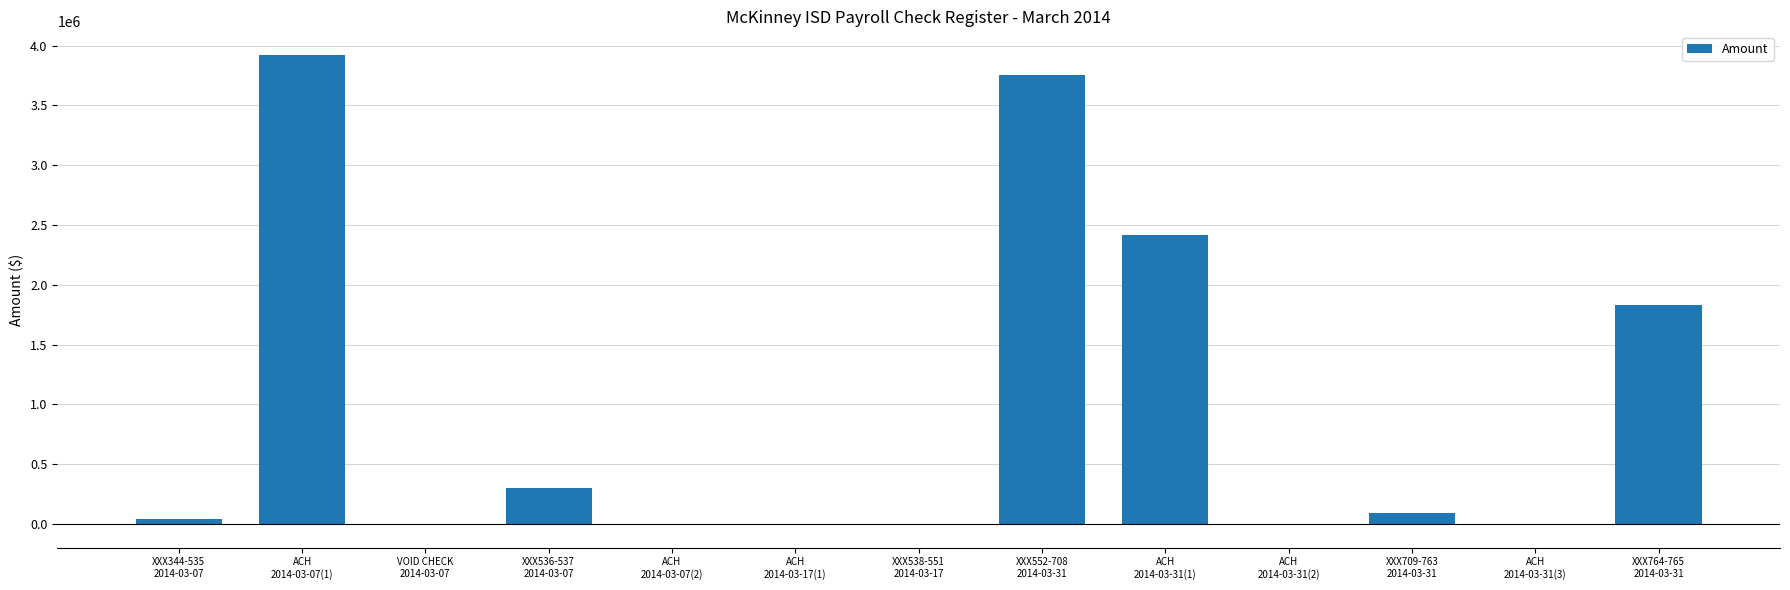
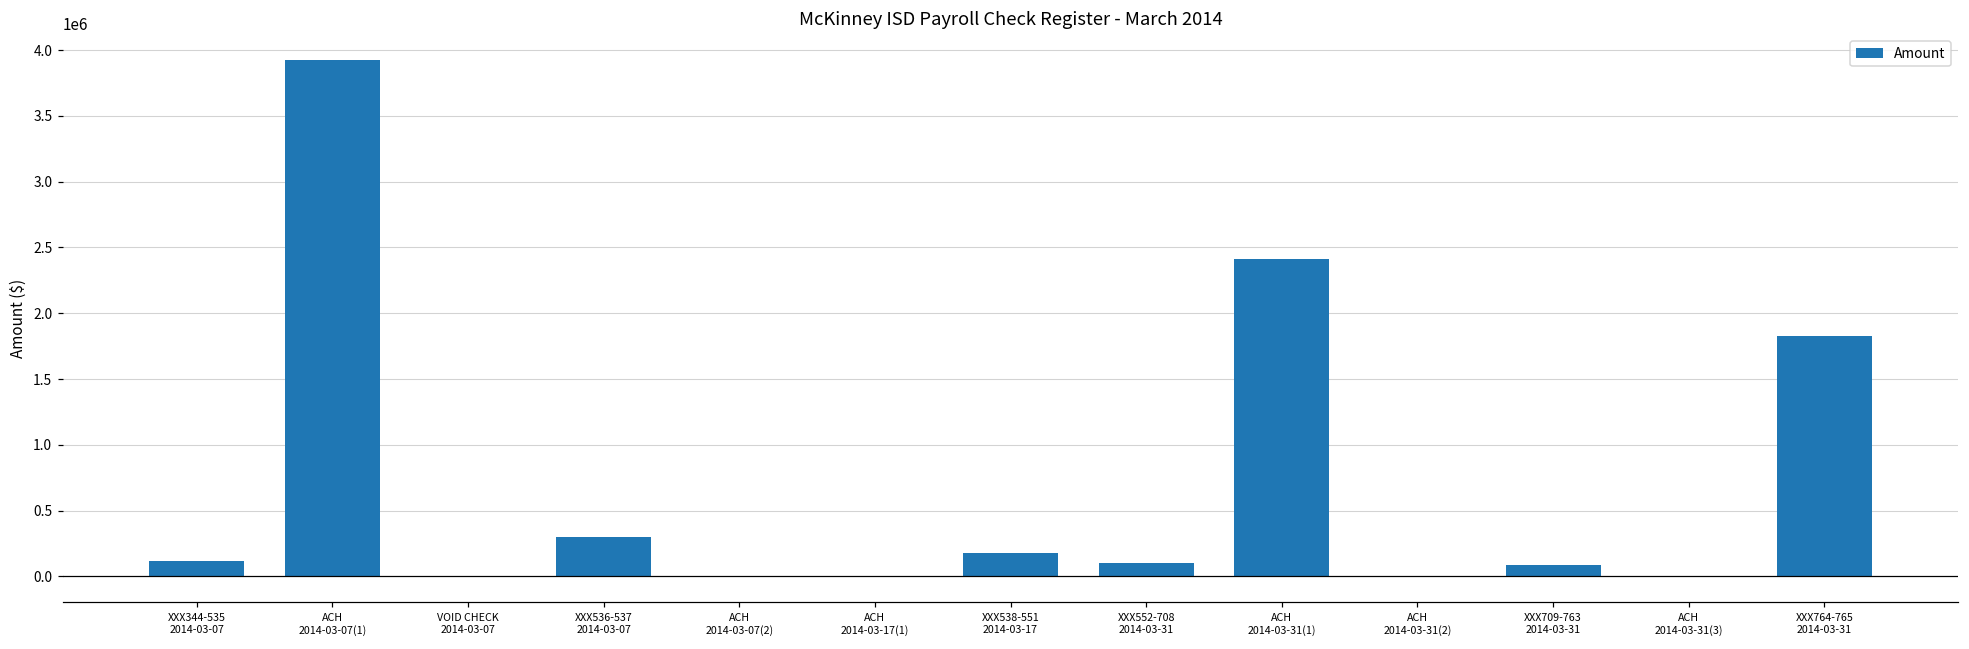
XXX344-535 2014-03-07: 40000 -> 120000
XXX538-551 2014-03-17: 0 -> 180000
XXX552-708 2014-03-31: 3750000 -> 100000
